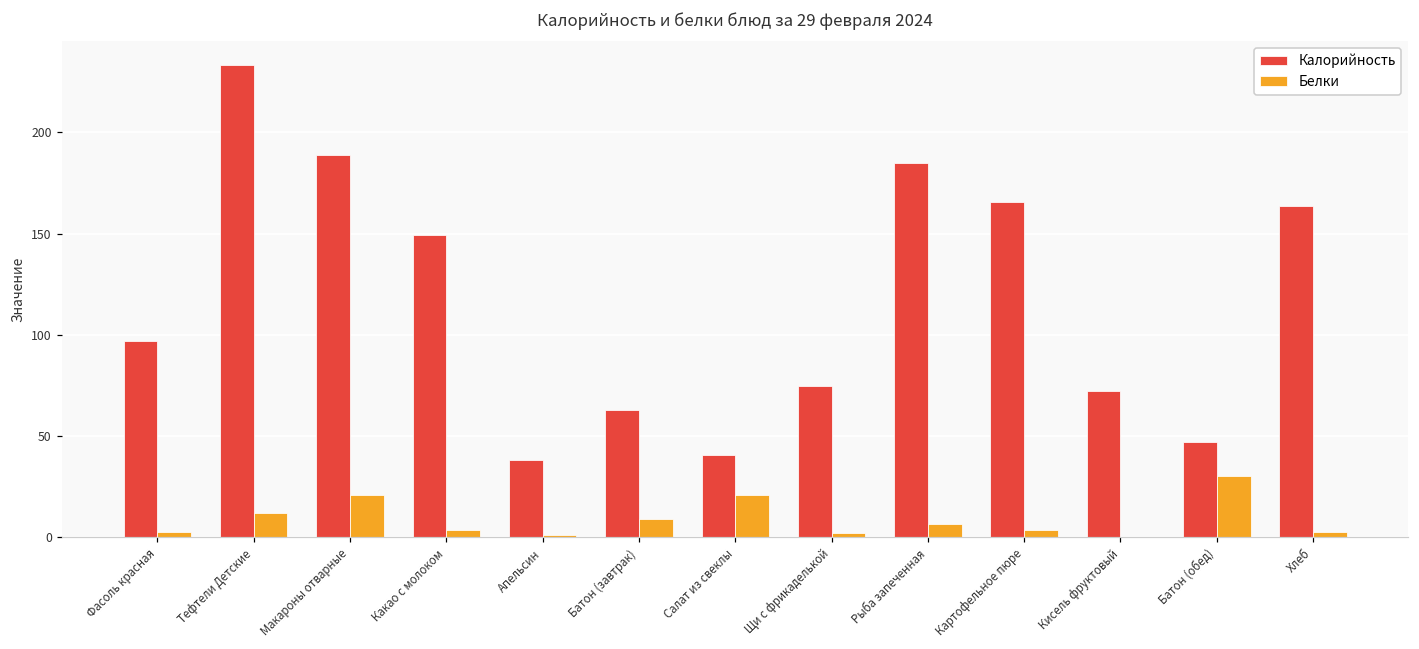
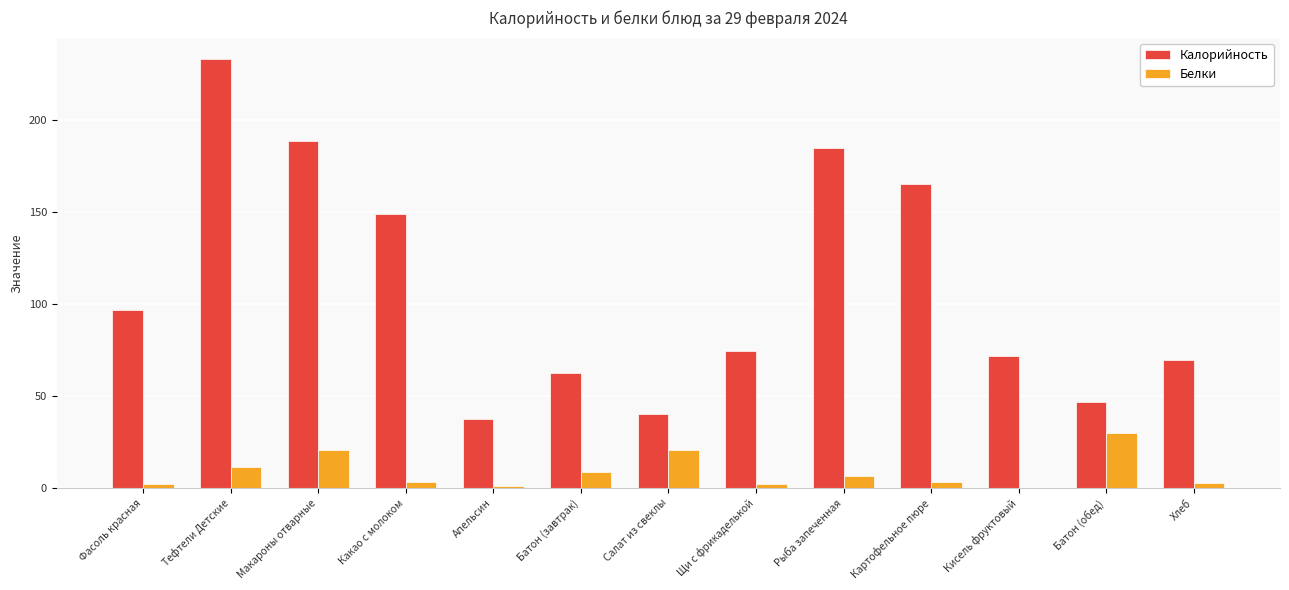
Калорийность, Хлеб: 164 -> 70
